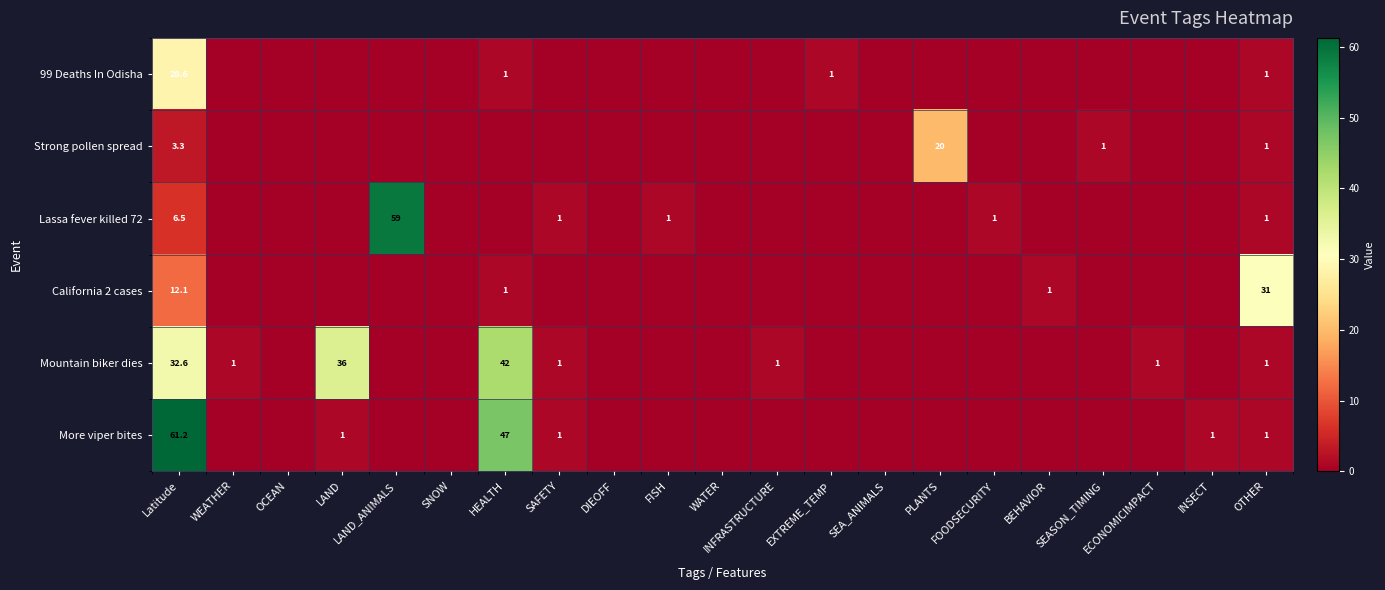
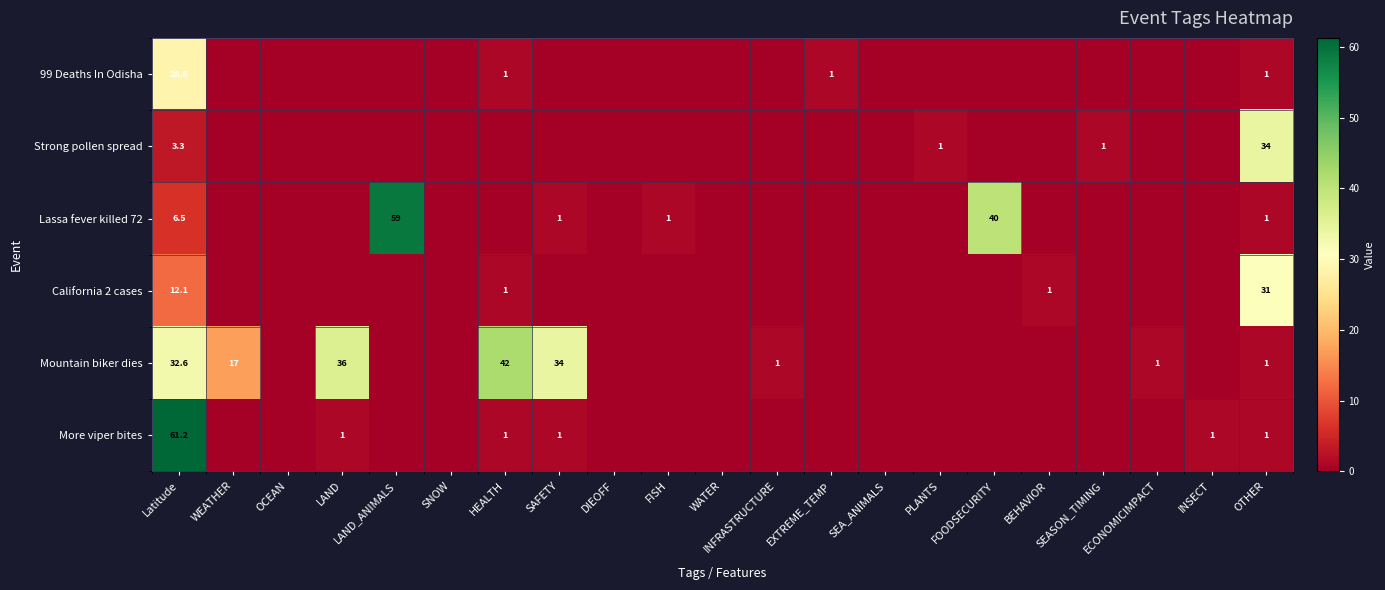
Strong pollen spread, PLANTS: 20 -> 1
Strong pollen spread, OTHER: 1 -> 34
Lassa fever killed 72, FOODSECURITY: 1 -> 40
Mountain biker dies, WEATHER: 1 -> 17
Mountain biker dies, SAFETY: 1 -> 34
More viper bites, HEALTH: 47 -> 1
